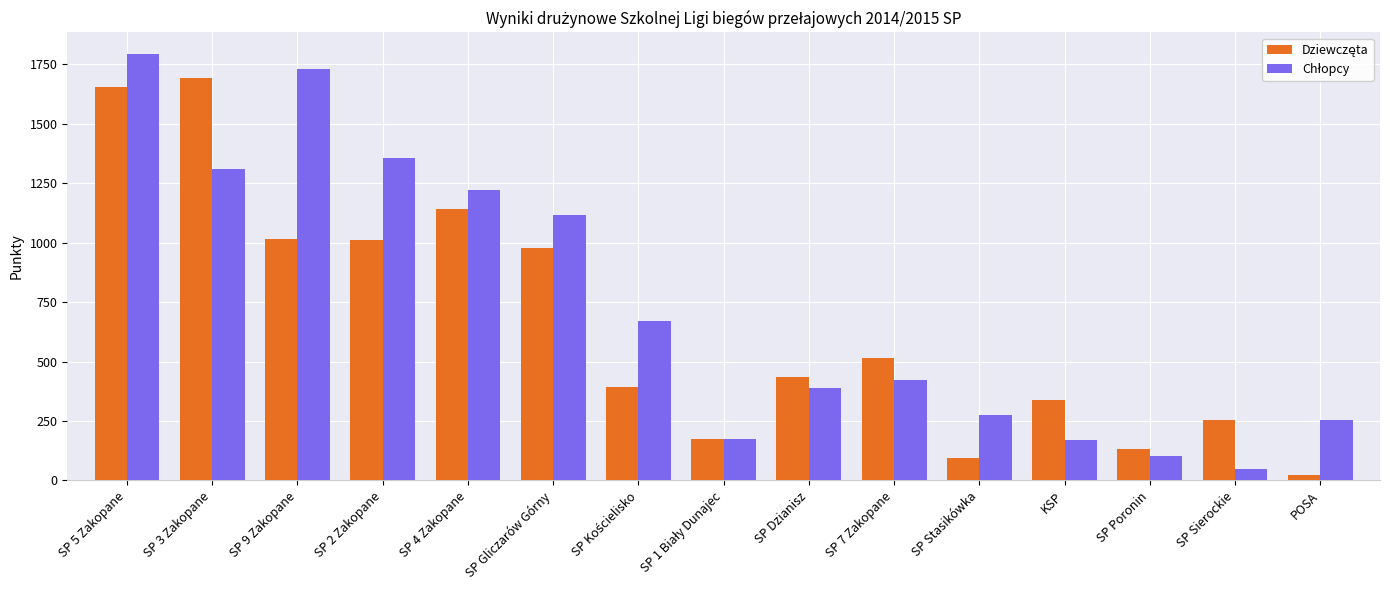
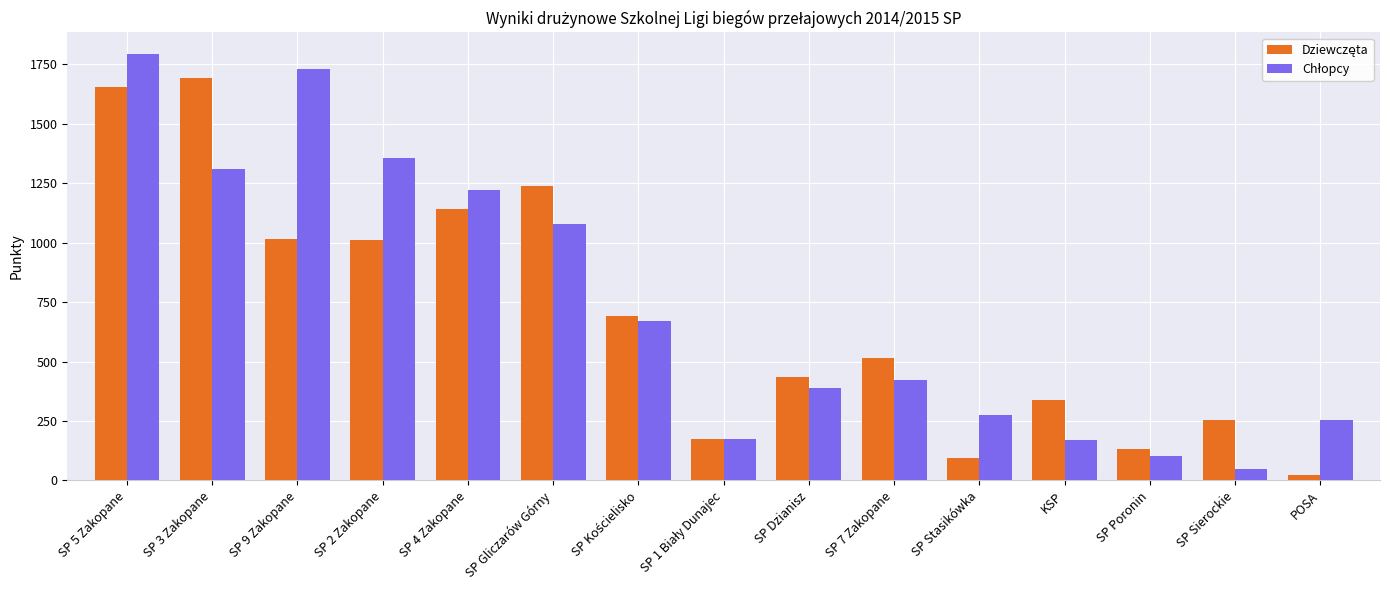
Dziewczęta, SP Gliczarów Górny: 980 -> 1240
Chłopcy, SP Gliczarów Górny: 1120 -> 1080
Dziewczęta, SP Kościelisko: 390 -> 690
